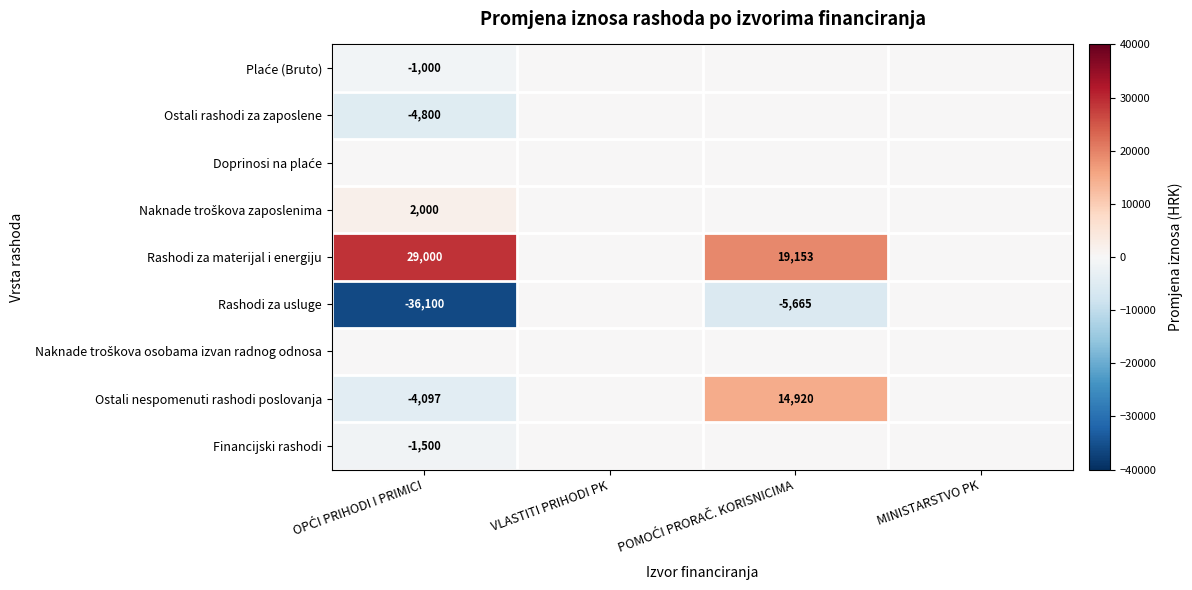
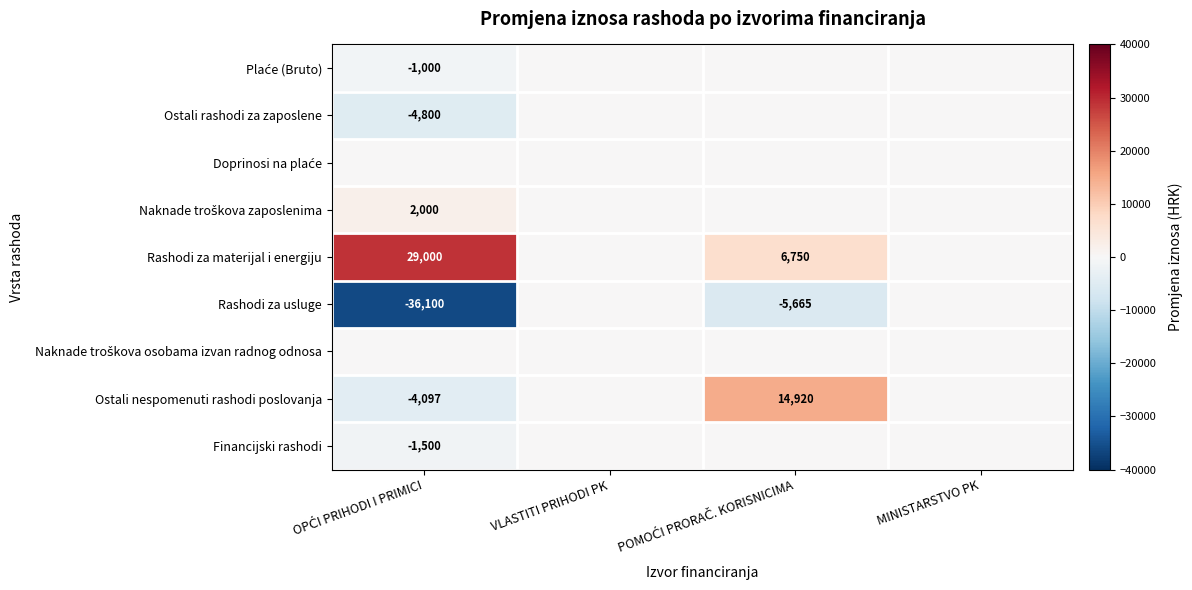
Rashodi za materijal i energiju, POMOĆI PRORAČ. KORISNICIMA: 19,153 -> 6,750
